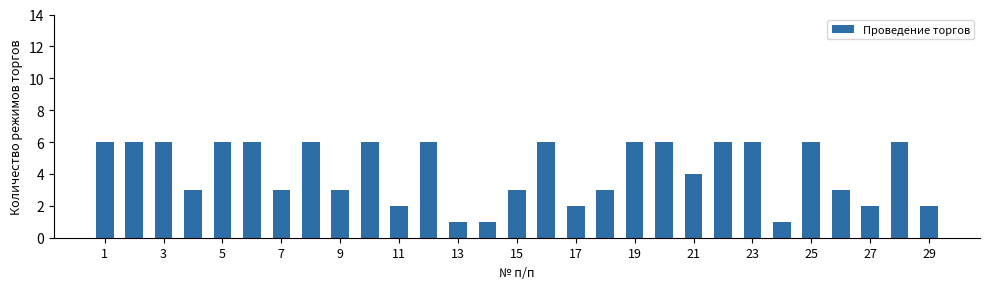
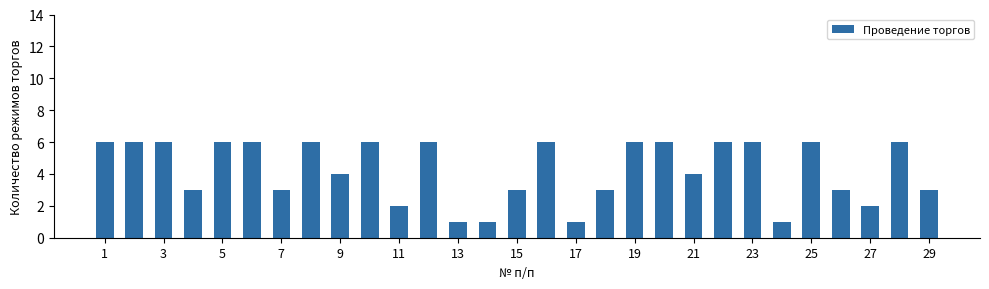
9: 3 -> 4
17: 2 -> 1
29: 2 -> 3
